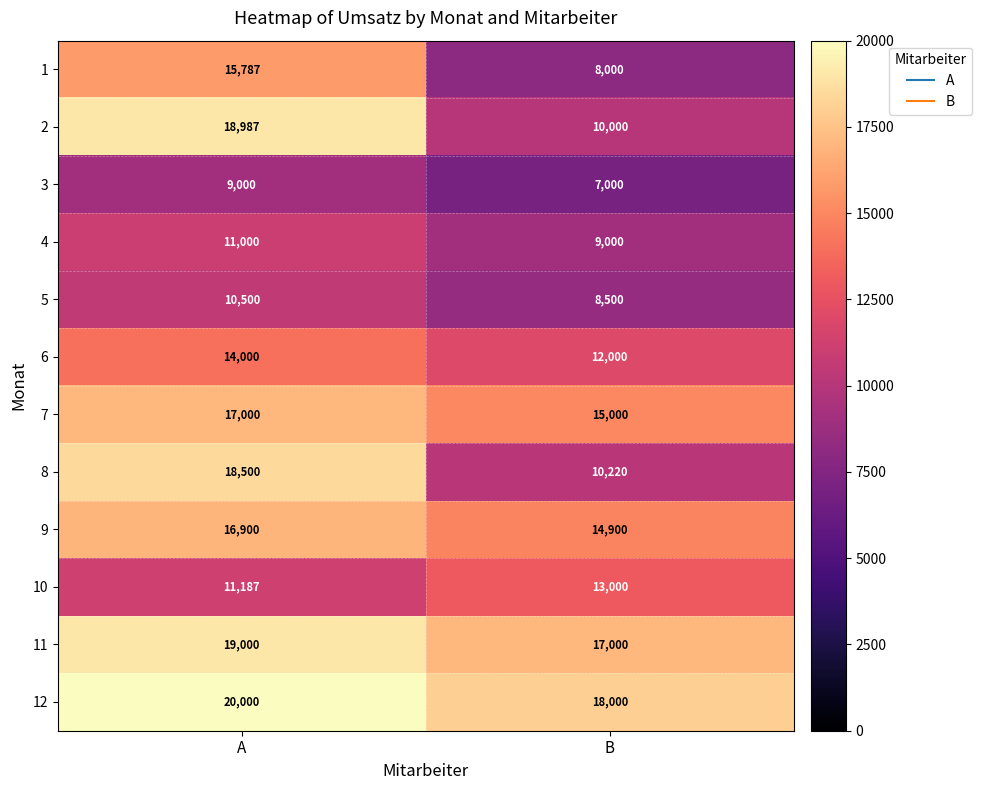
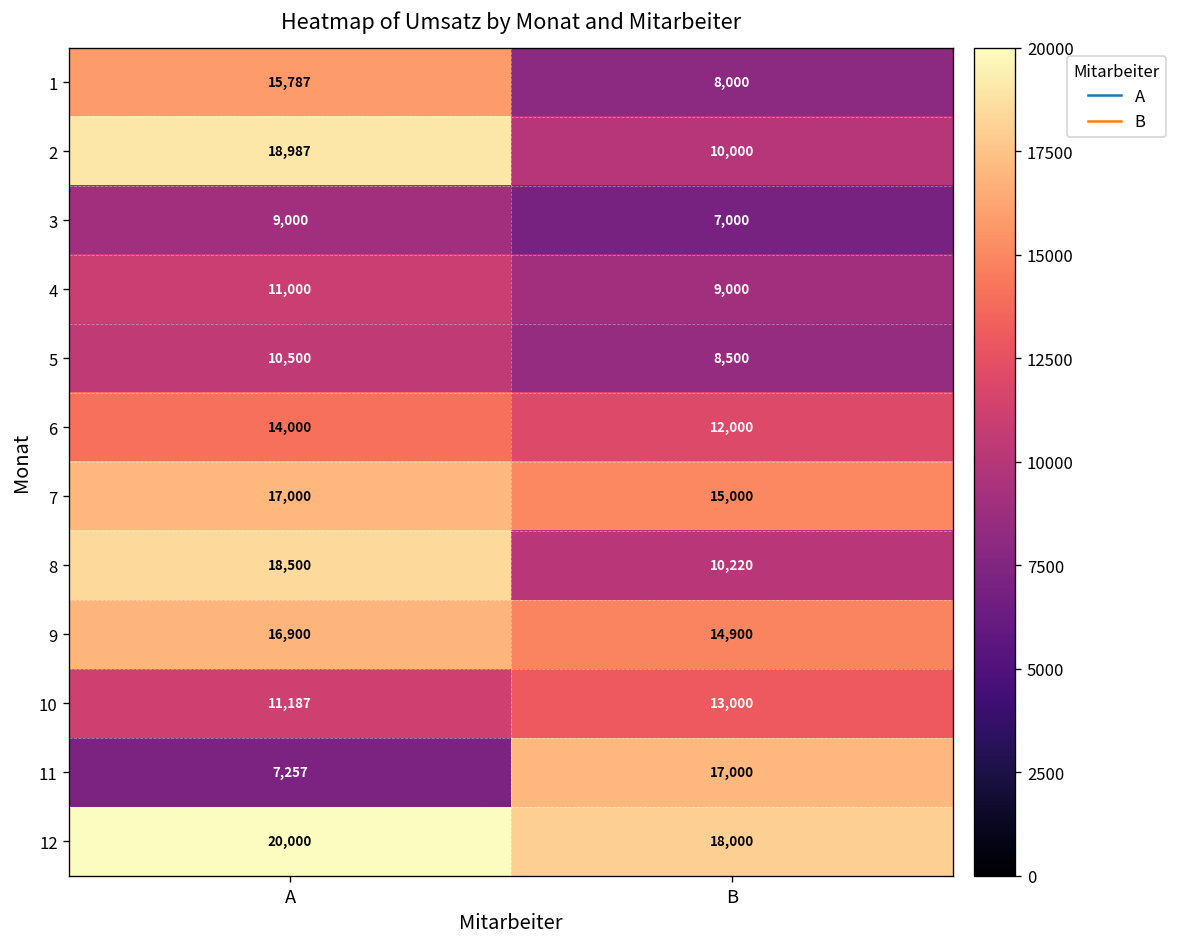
11, A: 19,000 -> 7,257
